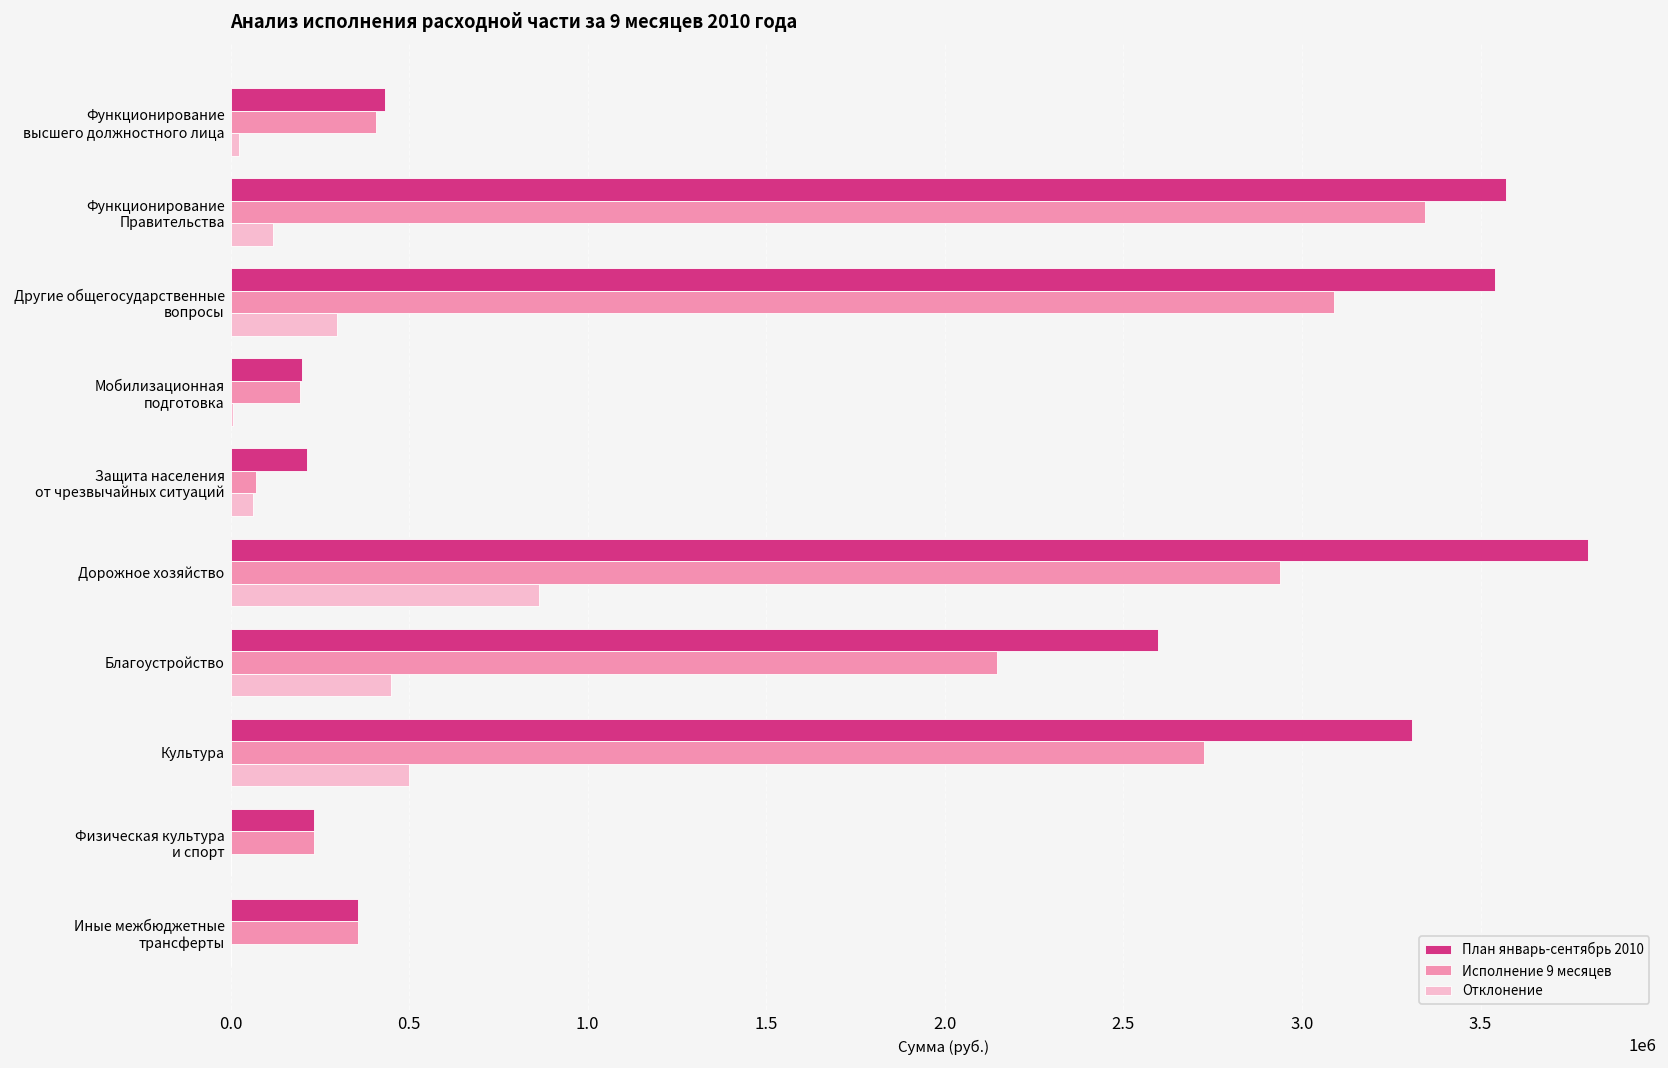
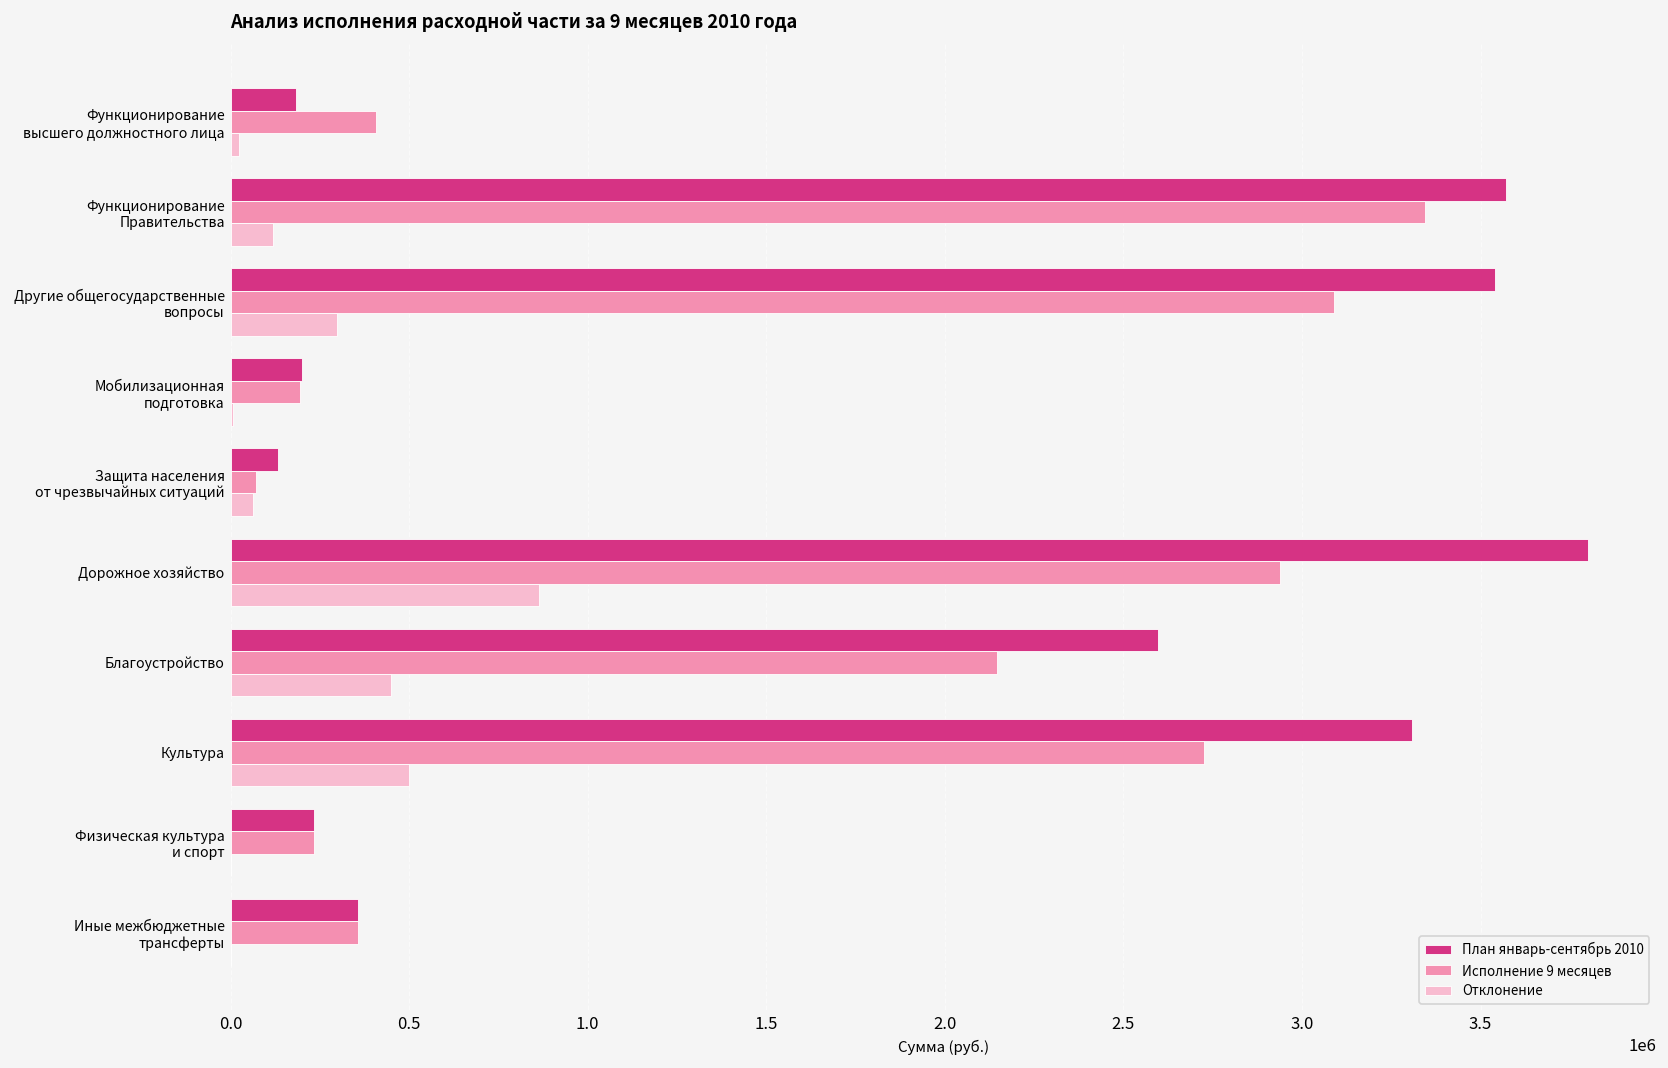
План январь-сентябрь 2010, Функционирование высшего должностного лица: 430000 -> 180000
План январь-сентябрь 2010, Защита населения от чрезвычайных ситуаций: 210000 -> 130000
